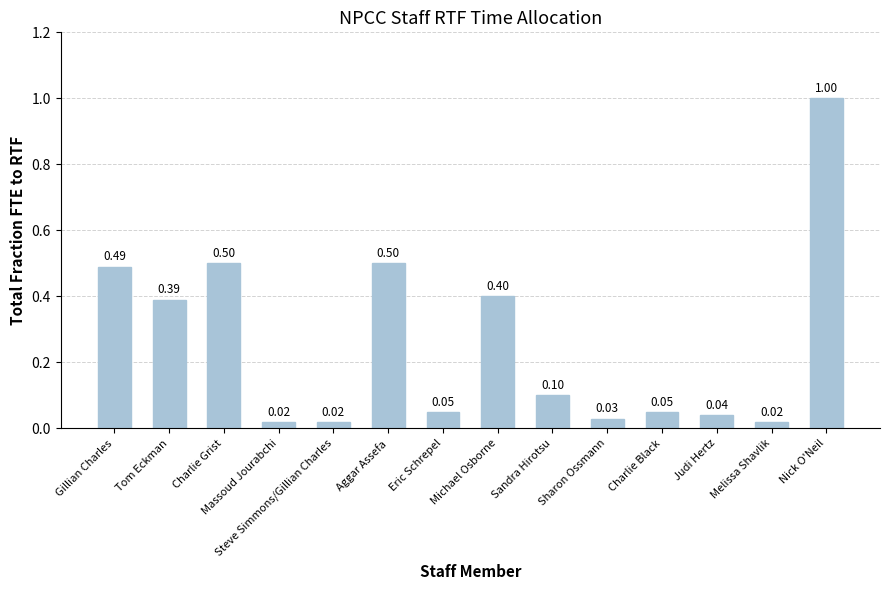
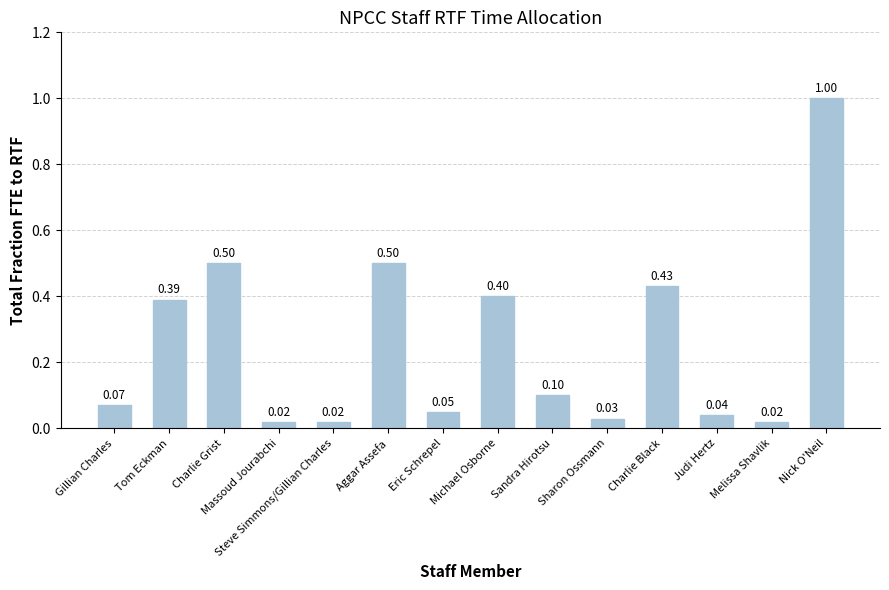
Gillian Charles: 0.49 -> 0.07
Charlie Black: 0.05 -> 0.43
